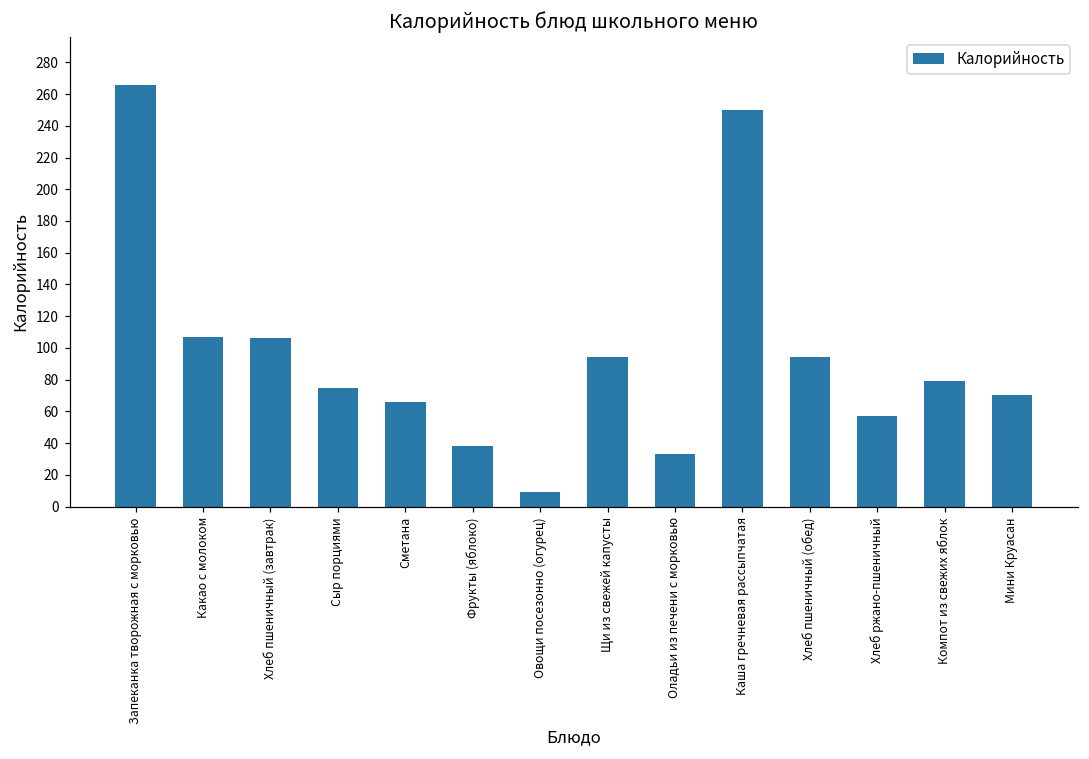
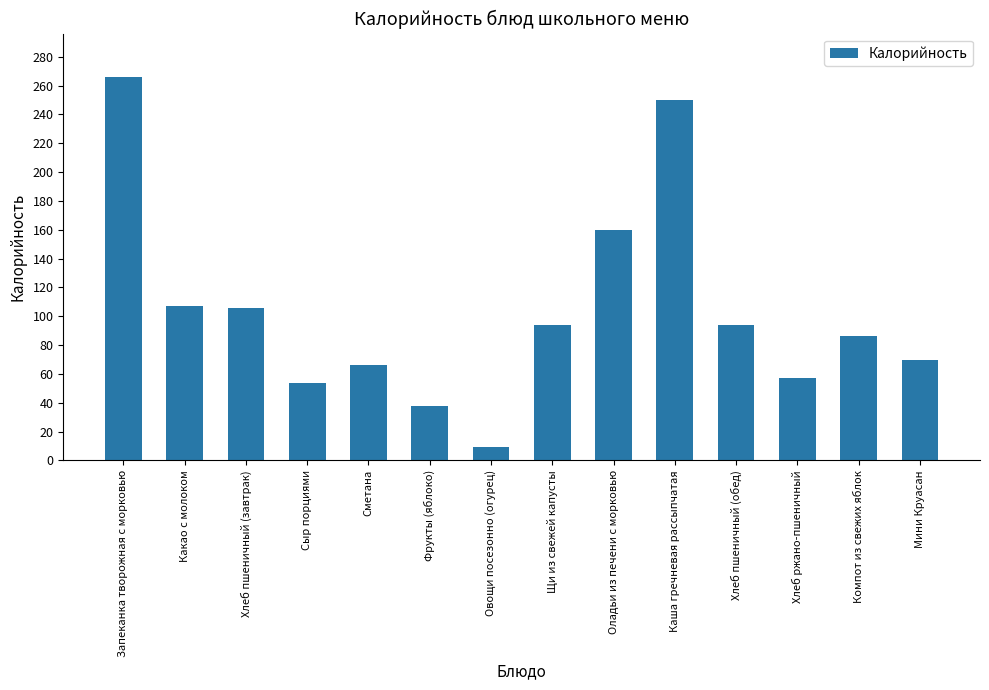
Сыр порциями: 75 -> 54
Оладьи из печени с морковью: 33 -> 160
Компот из свежих яблок: 79 -> 86
